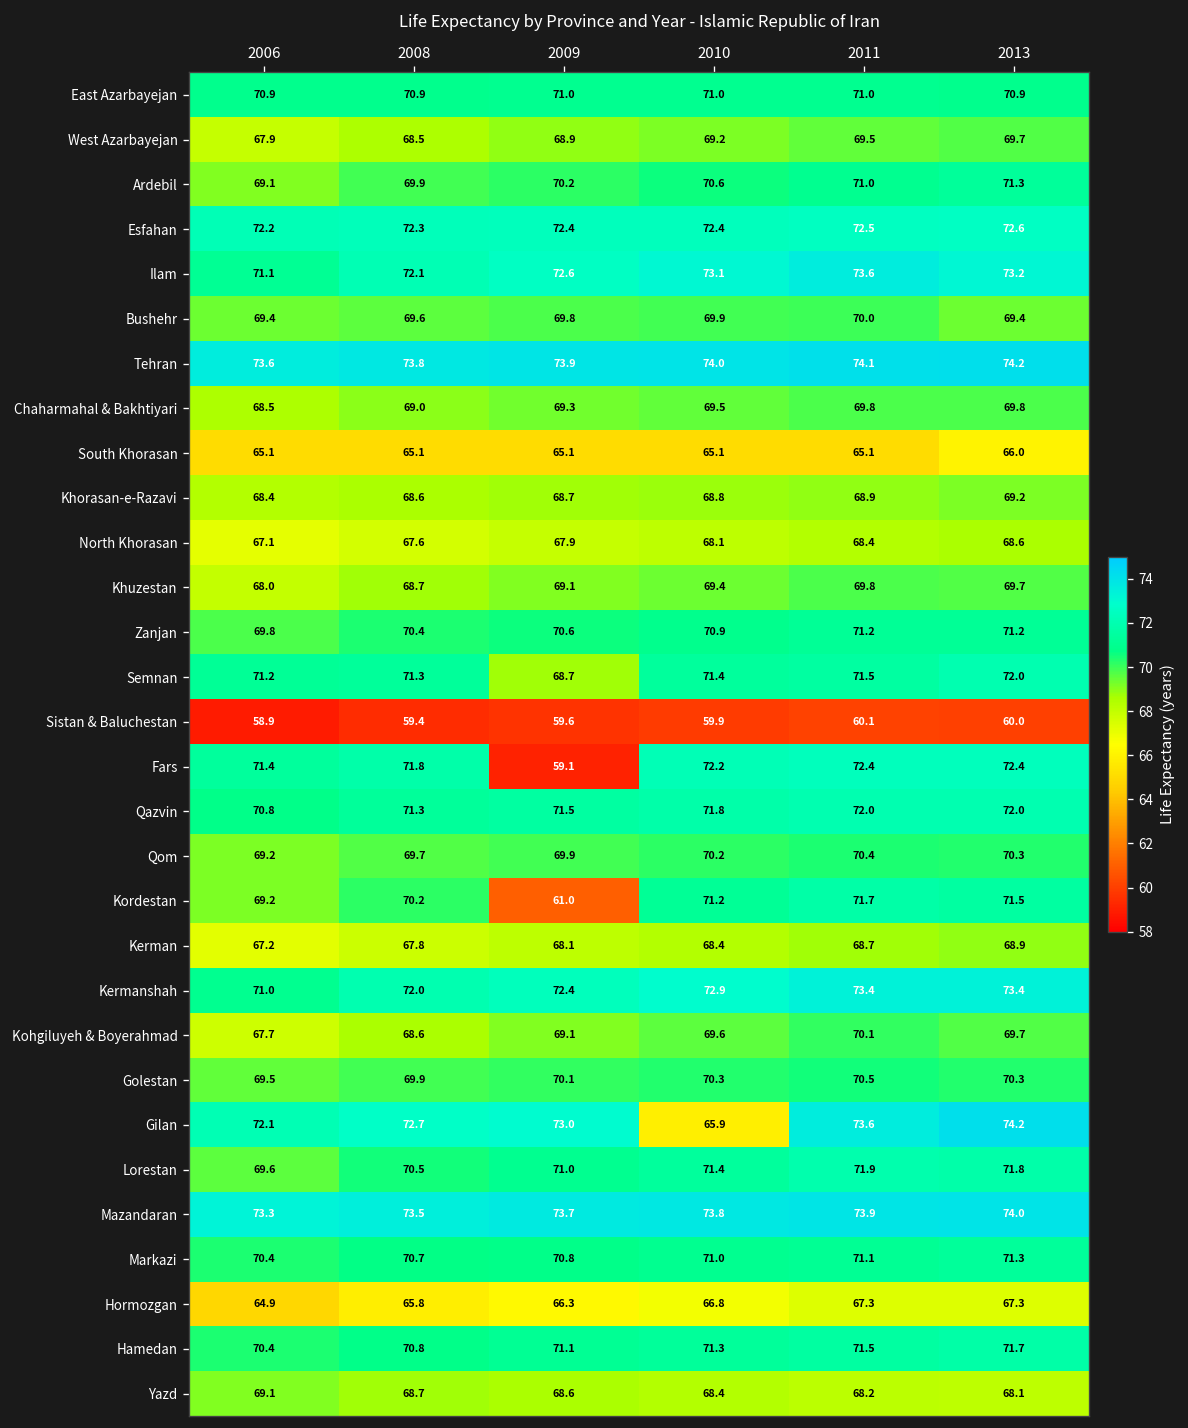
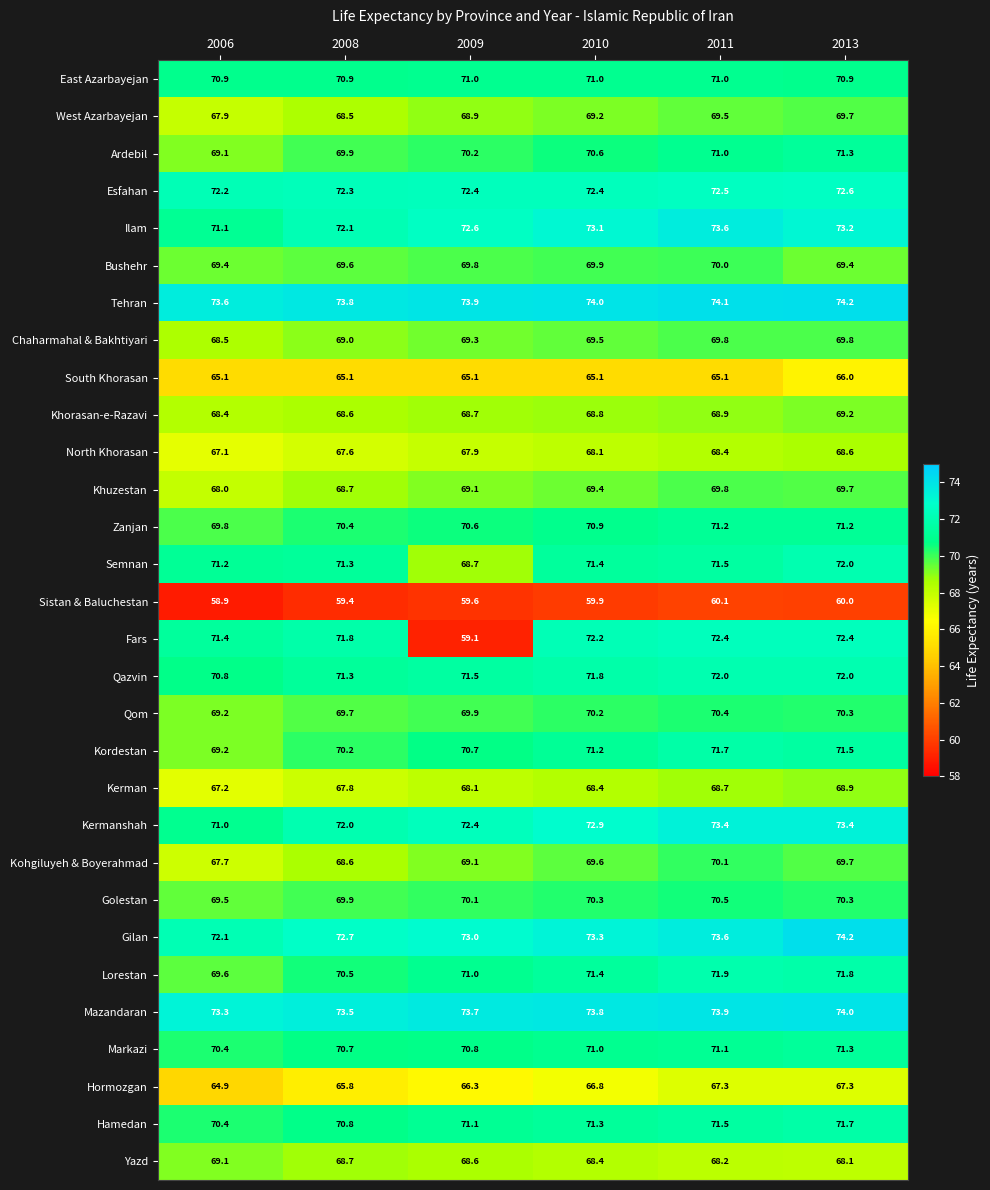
Kordestan, 2009: 61.0 -> 70.7
Gilan, 2010: 65.9 -> 73.3
